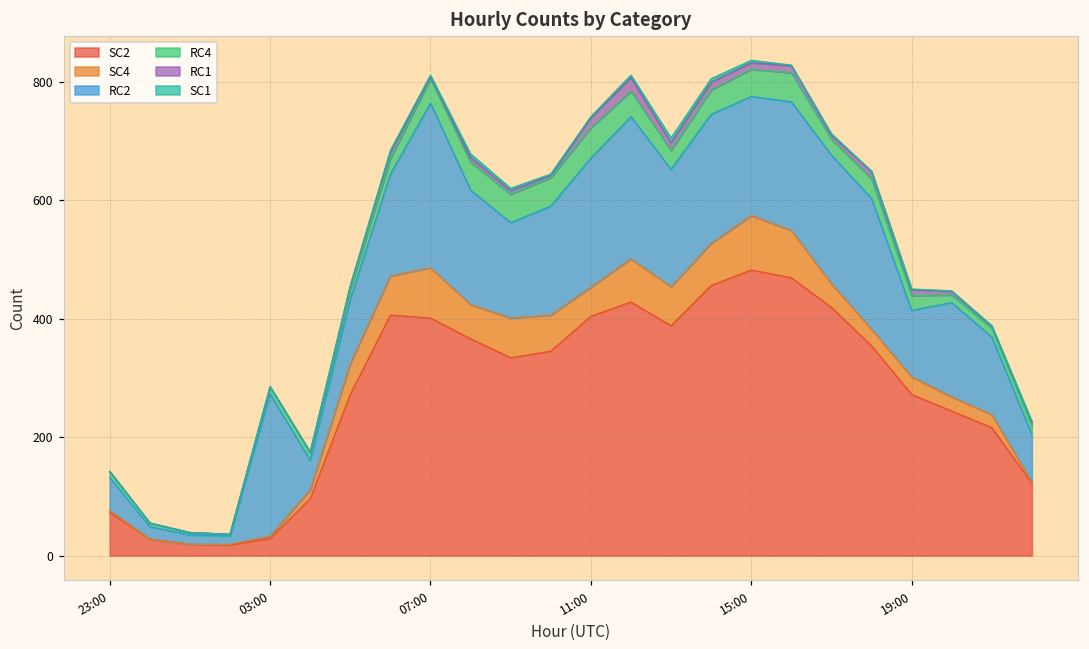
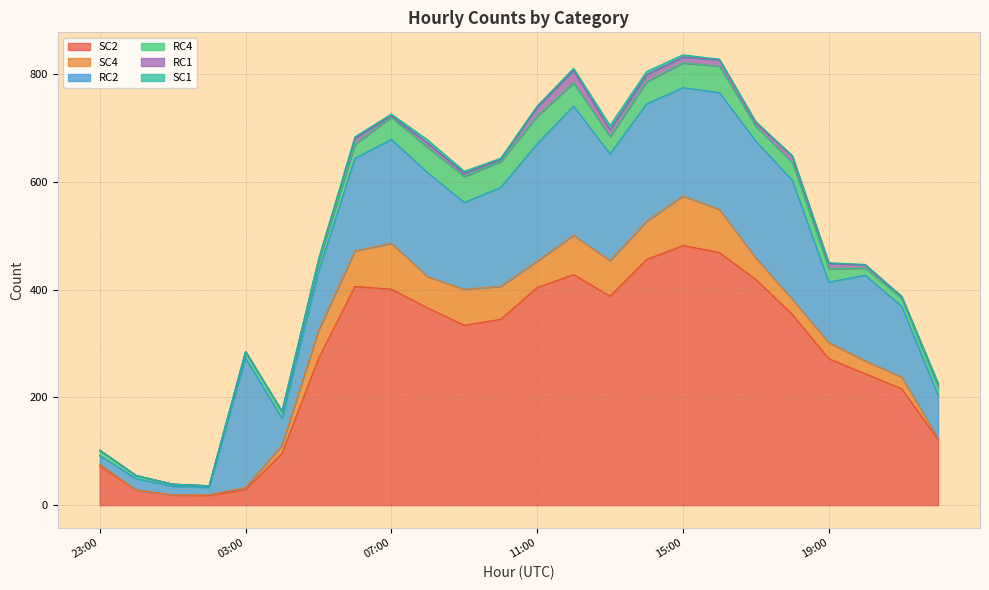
RC2, 23:00: 60 -> 20
RC2, 07:00: 280 -> 190
